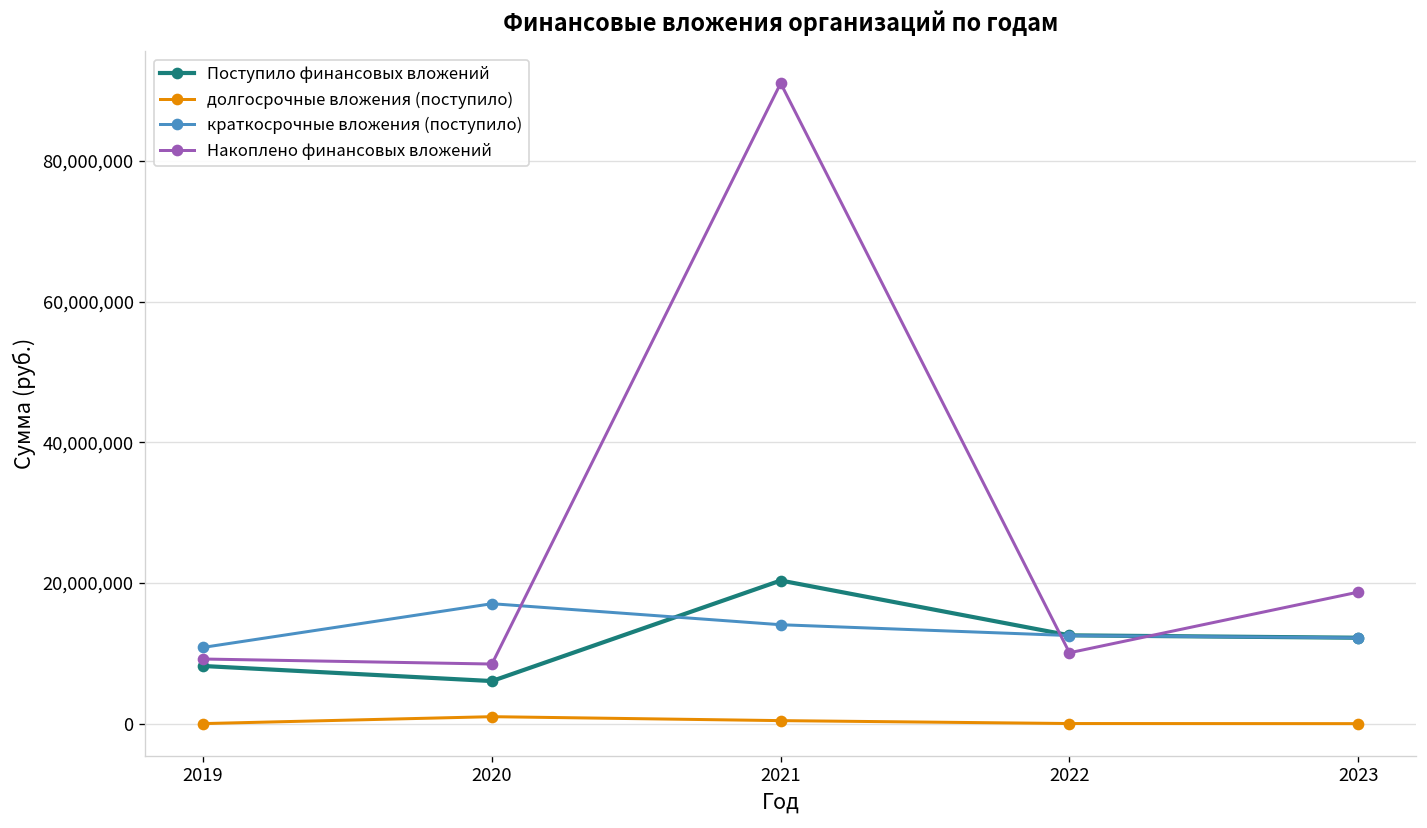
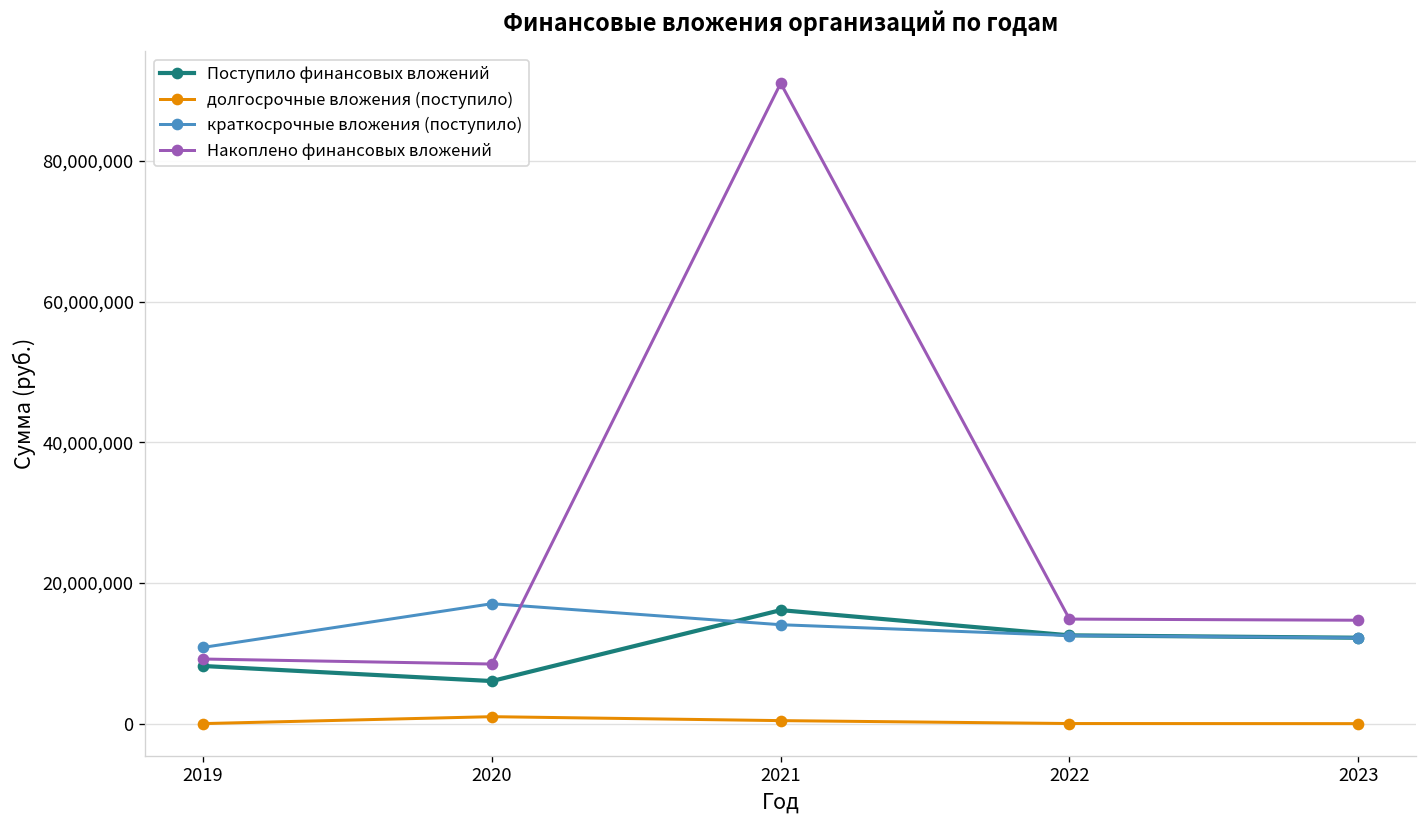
Поступило финансовых вложений, 2021: 20,000,000 -> 16,000,000
Накоплено финансовых вложений, 2022: 10,000,000 -> 15,000,000
Накоплено финансовых вложений, 2023: 19,000,000 -> 15,000,000
